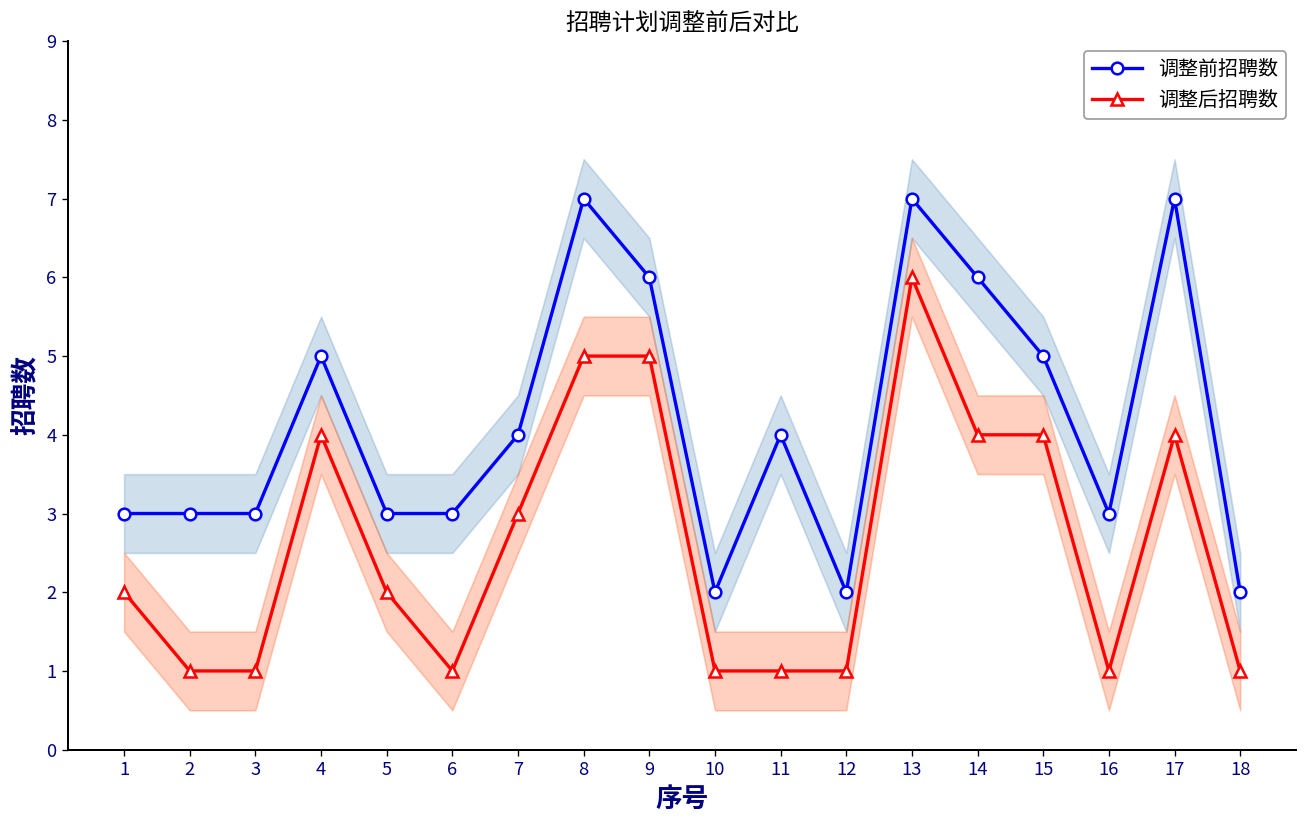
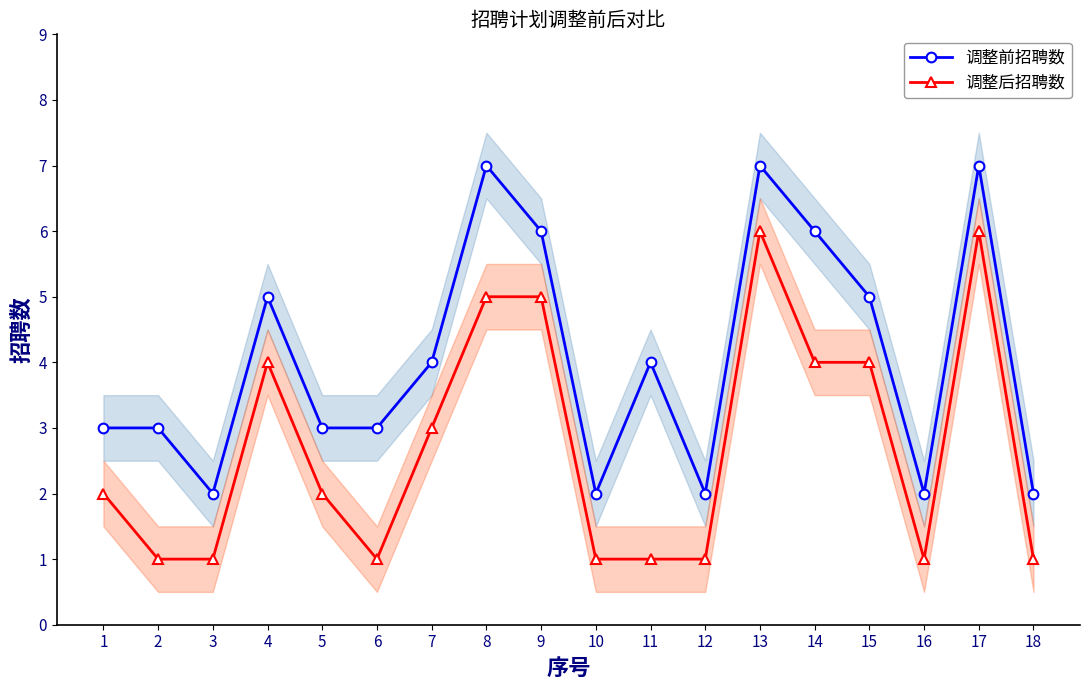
调整前招聘数, 3: 3 -> 2
调整前招聘数, 16: 3 -> 2
调整后招聘数, 17: 4 -> 6
